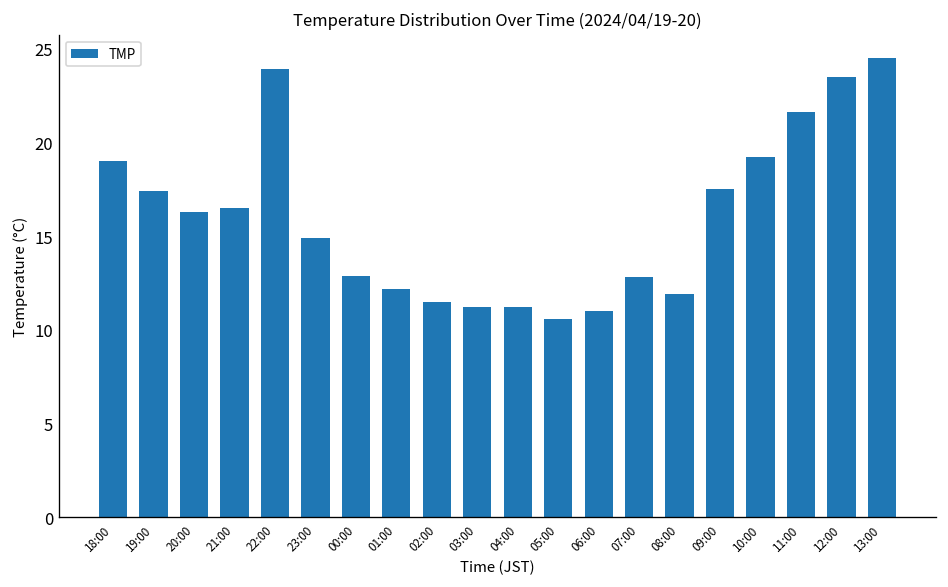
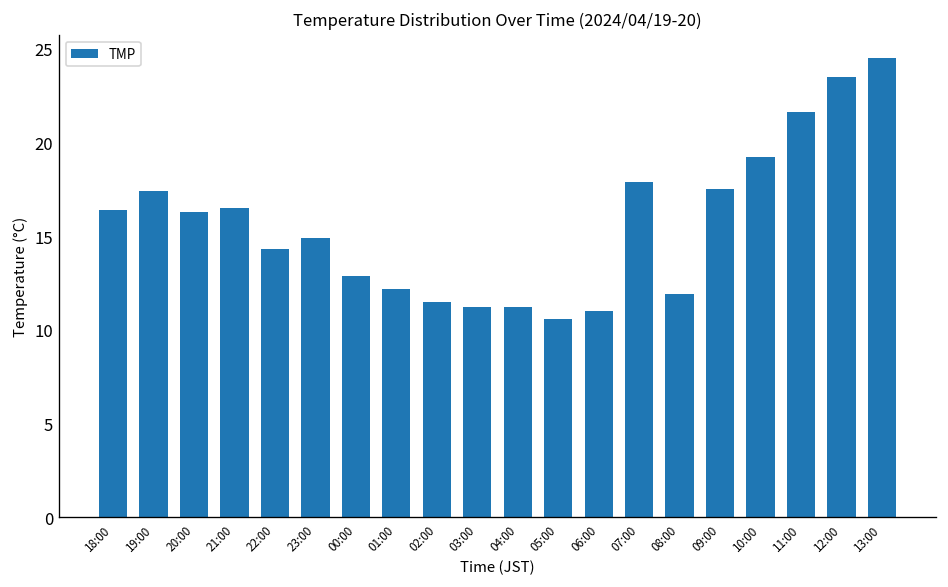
18:00: 19.0 -> 16.4
22:00: 23.9 -> 14.3
07:00: 12.8 -> 17.9
